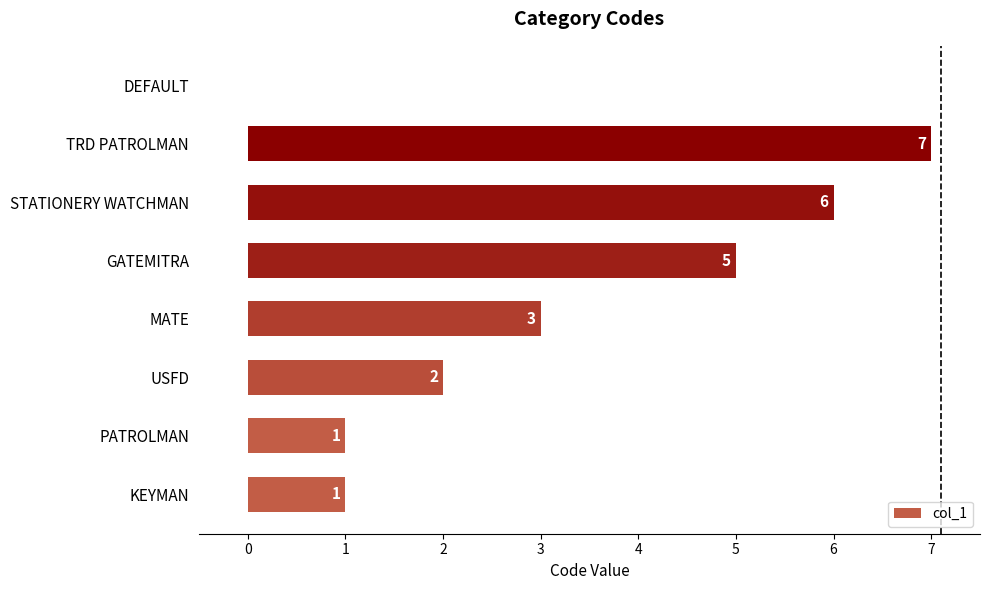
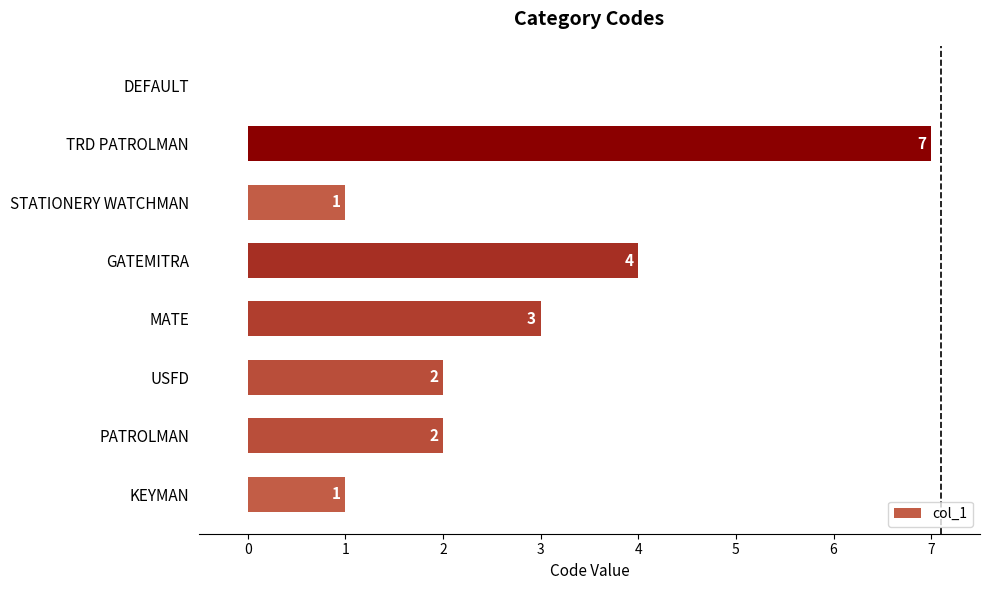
STATIONERY WATCHMAN: 6 -> 1
GATEMITRA: 5 -> 4
PATROLMAN: 1 -> 2
